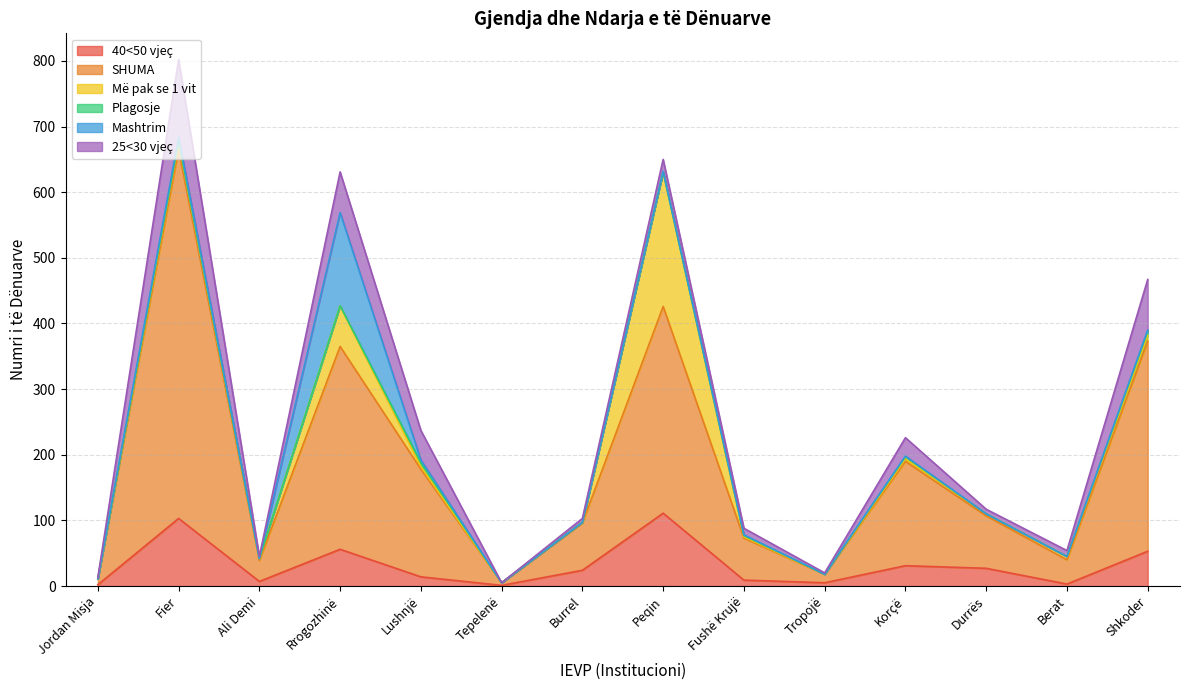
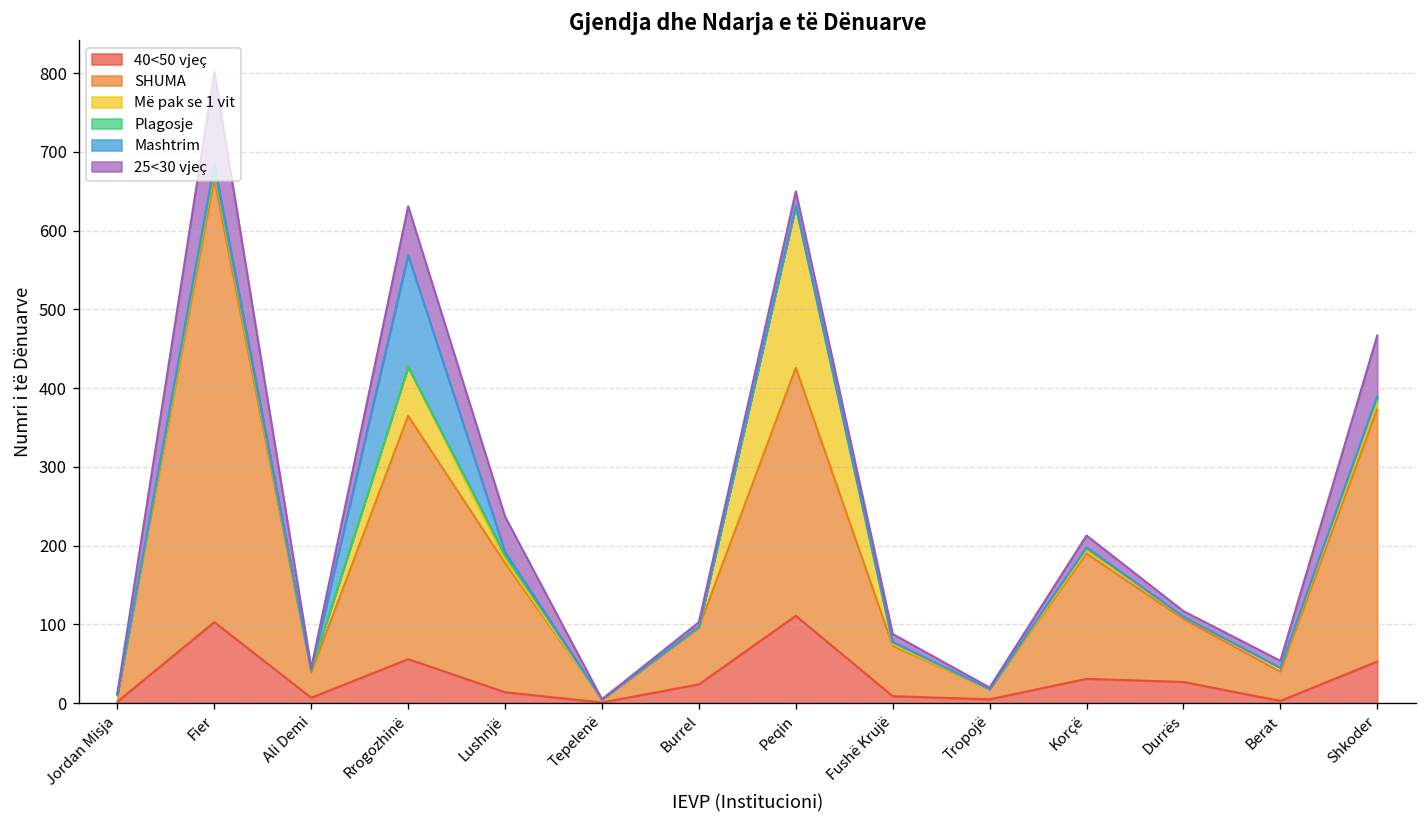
25<30 vjeç, Korçë: 30 -> 20
